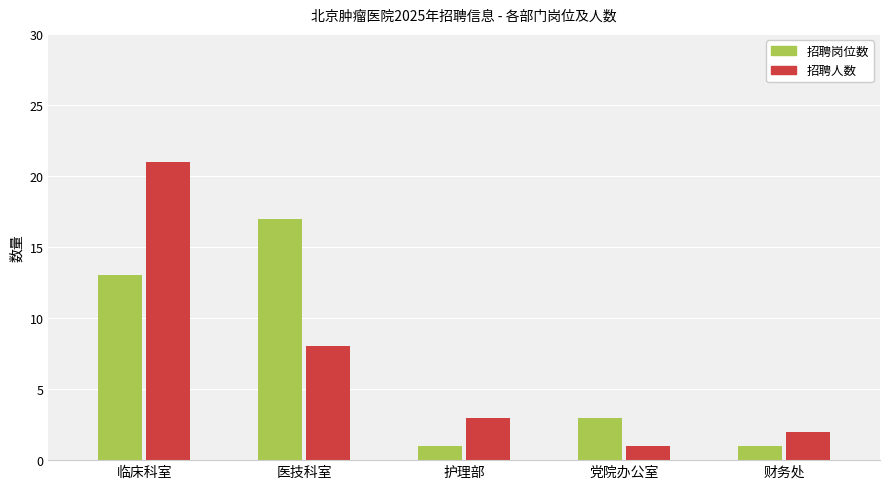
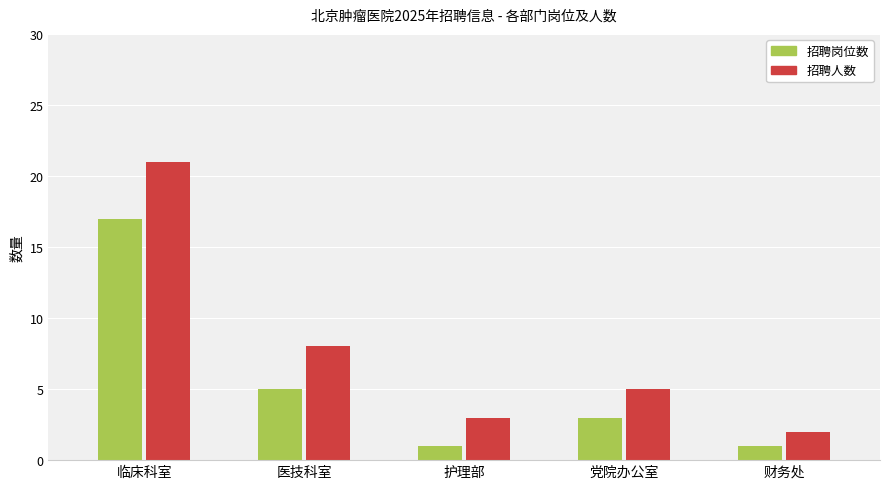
招聘岗位数, 临床科室: 13 -> 17
招聘岗位数, 医技科室: 17 -> 5
招聘人数, 党院办公室: 1 -> 5
